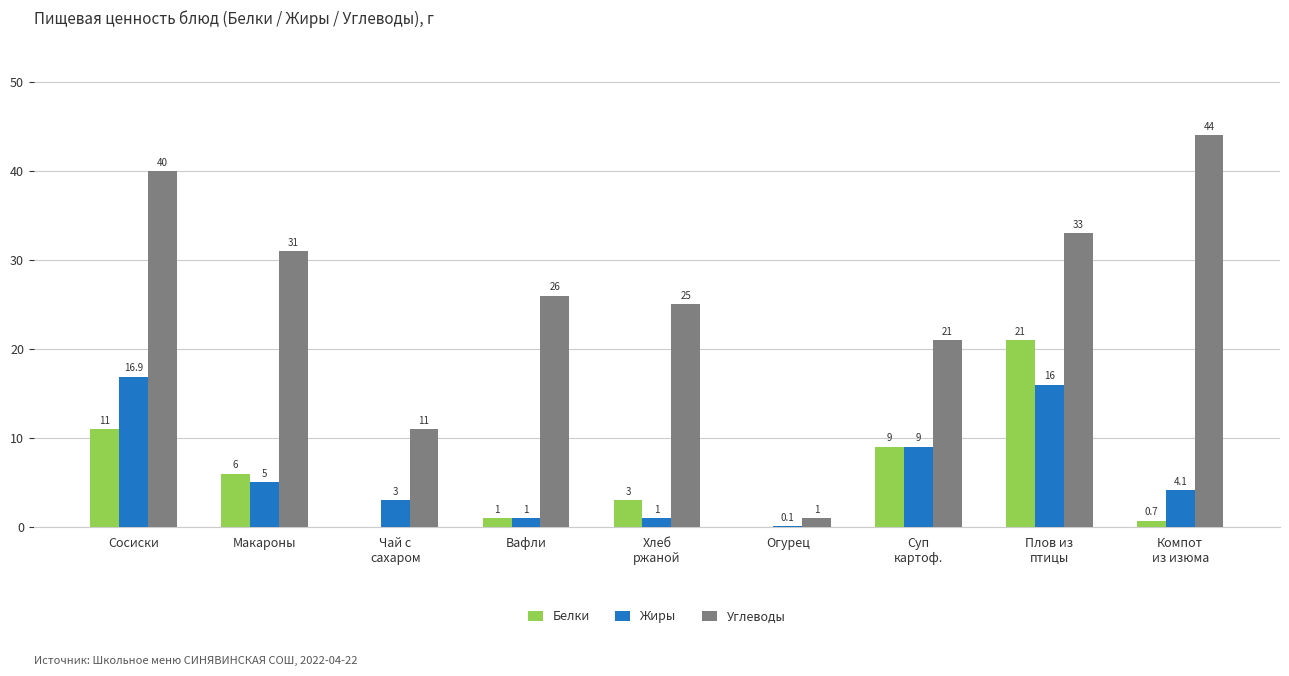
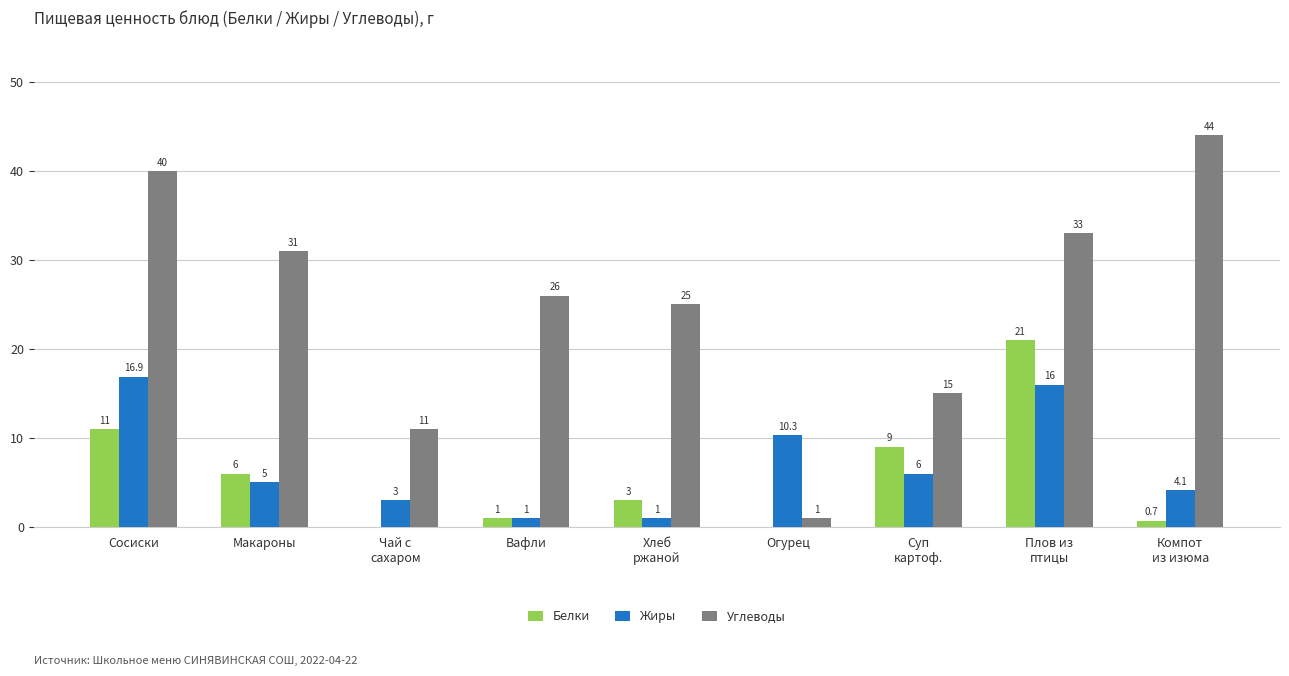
Жиры, Огурец: 0.1 -> 10.3
Жиры, Суп картоф.: 9 -> 6
Углеводы, Суп картоф.: 21 -> 15
